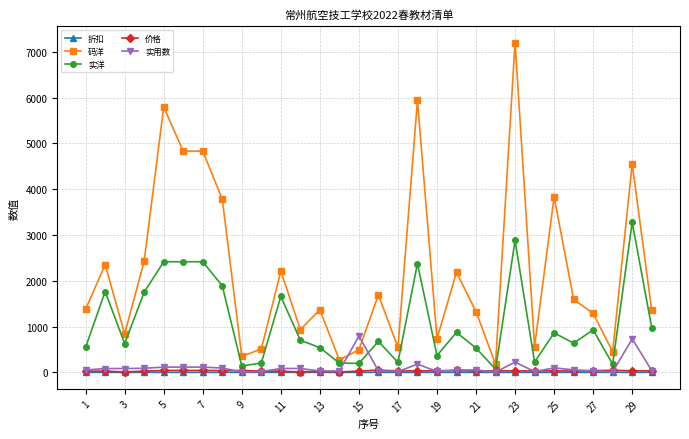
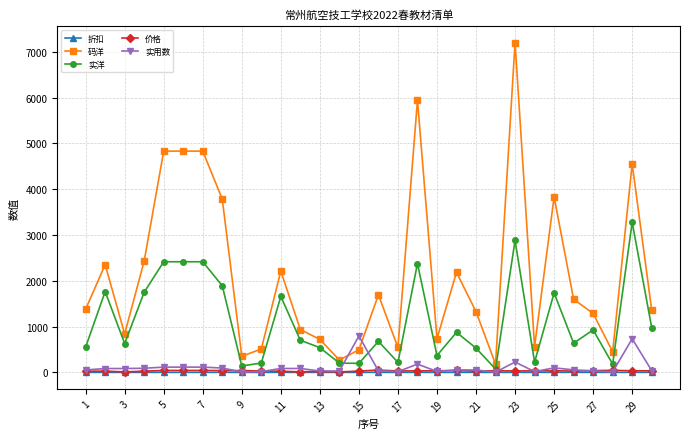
码洋, 5: 5800 -> 4800
码洋, 13: 1400 -> 700
实洋, 25: 900 -> 1700
